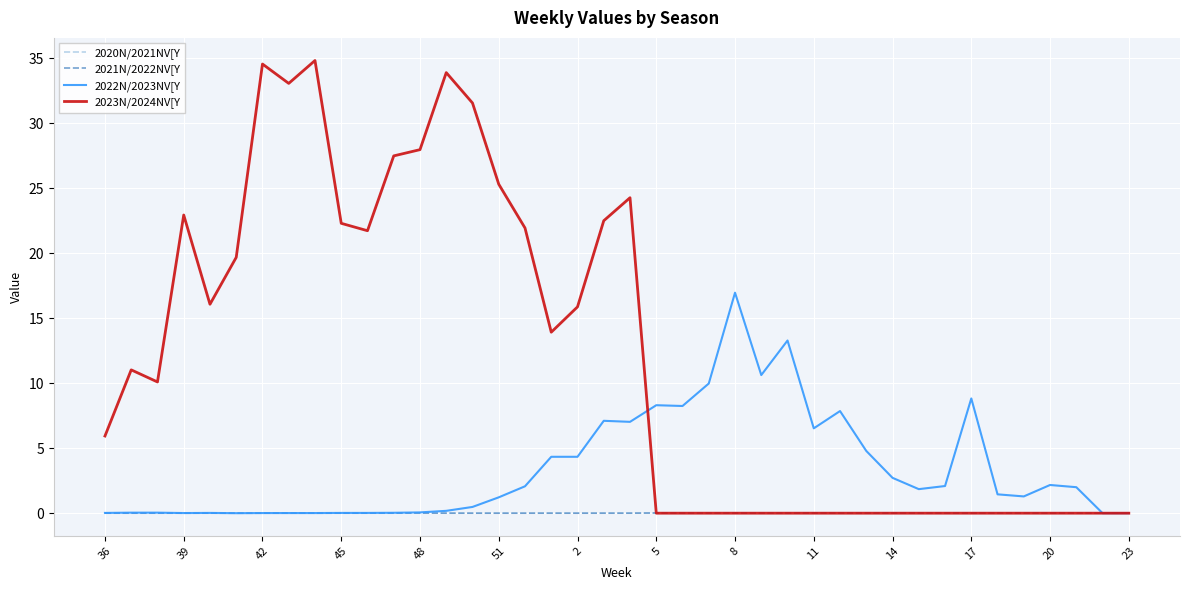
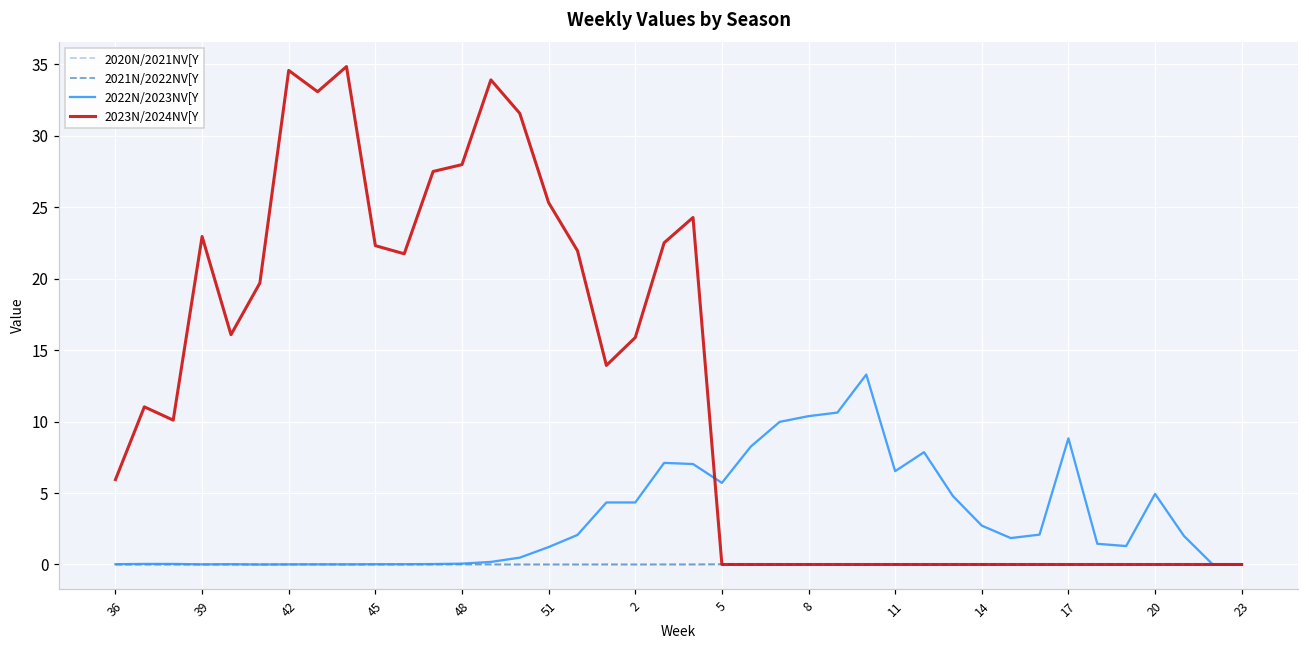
2022N/2023NV[Y, 5: 8.3 -> 5.7
2022N/2023NV[Y, 8: 17.0 -> 10.4
2022N/2023NV[Y, 20: 2.2 -> 4.9
